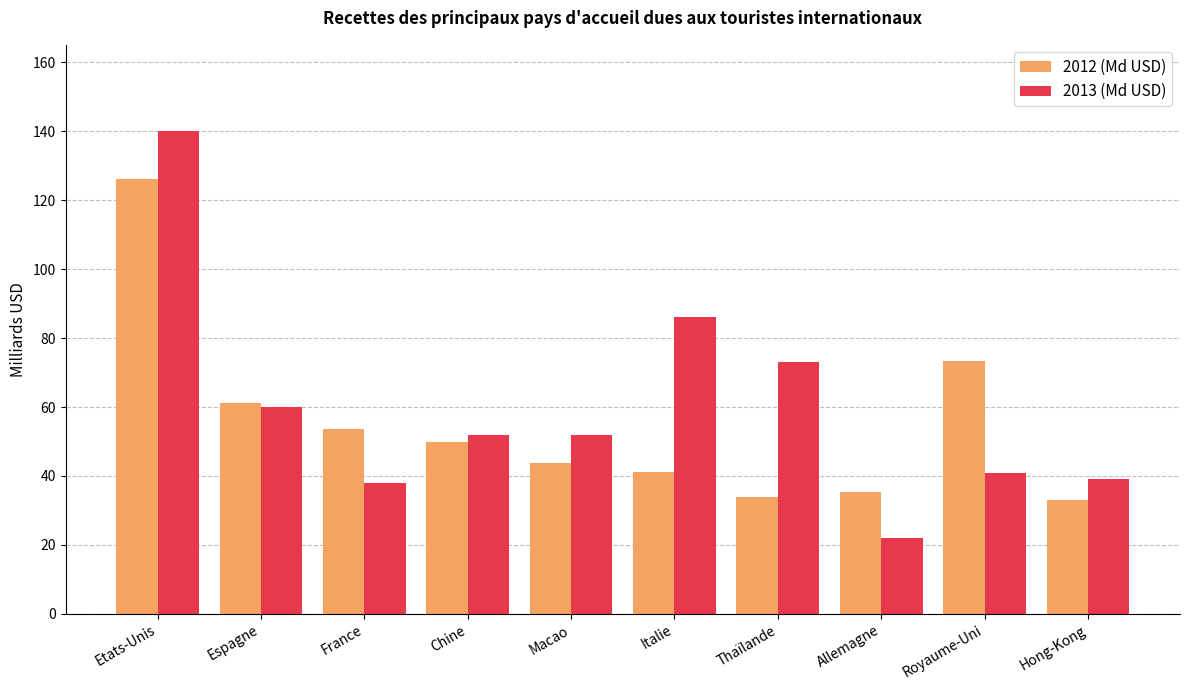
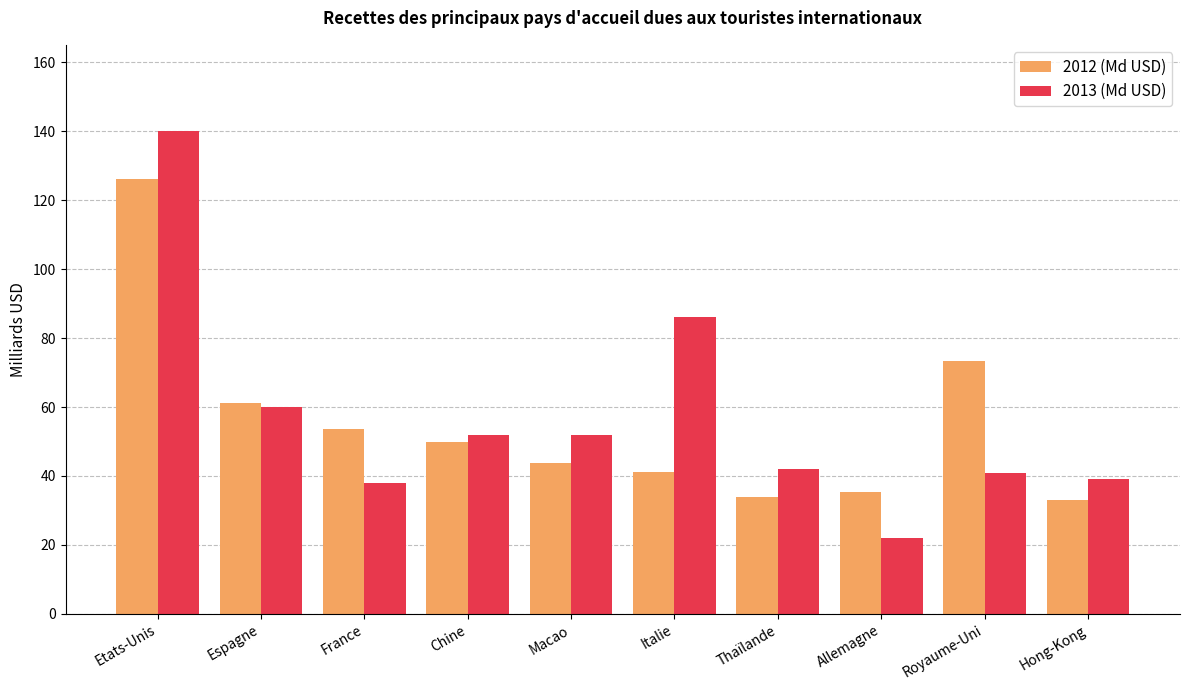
2013 (Md USD), Thaïlande: 73 -> 42
